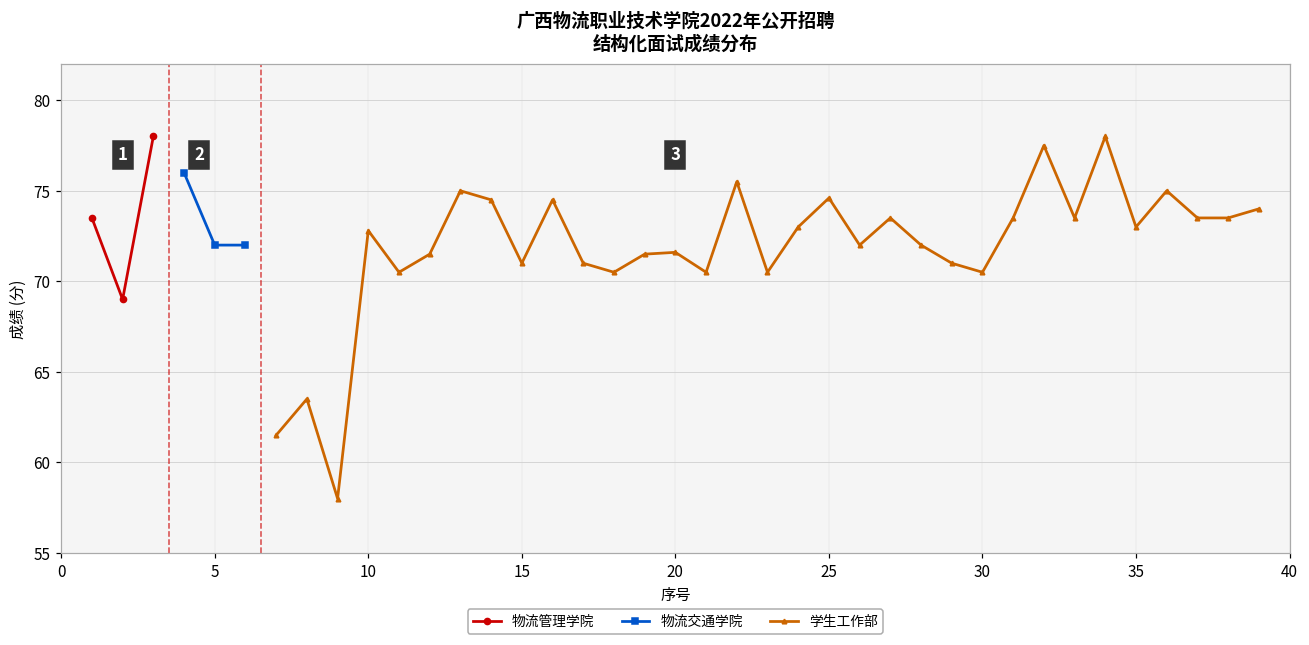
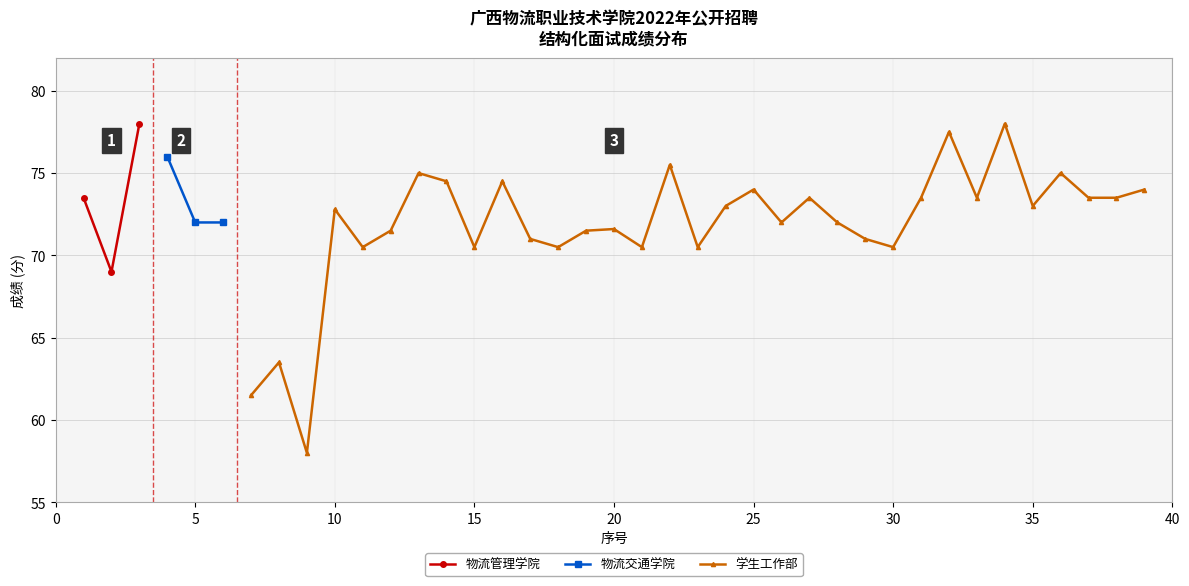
学生工作部, 15: 71.0 -> 70.5
学生工作部, 25: 74.6 -> 74.0
